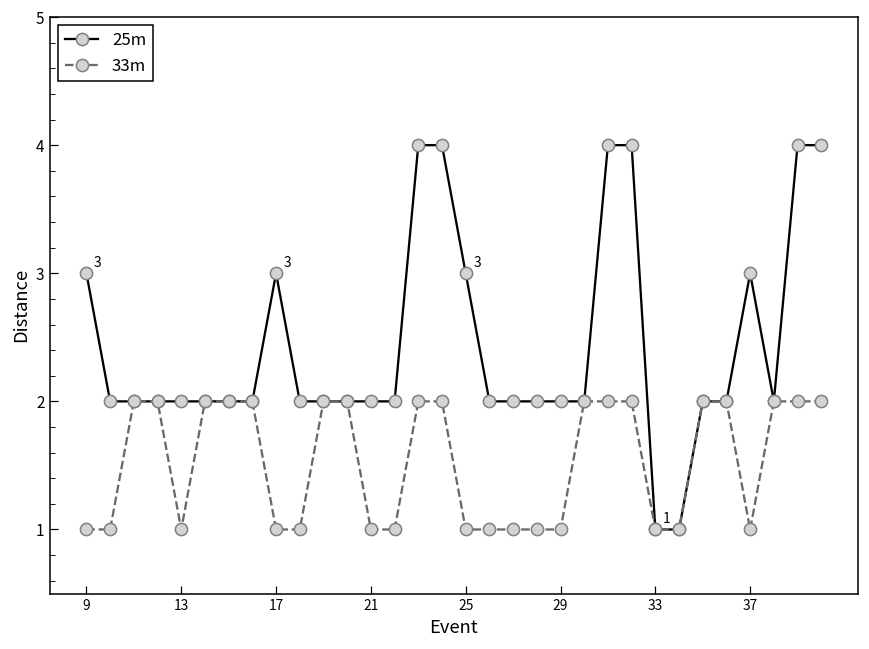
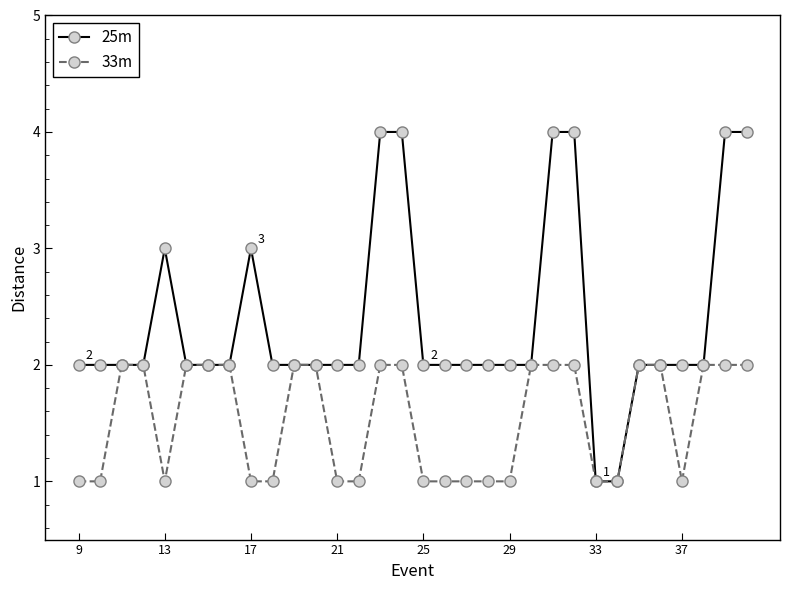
25m, 9: 3 -> 2
25m, 13: 2 -> 3
25m, 25: 3 -> 2
25m, 37: 3 -> 2
